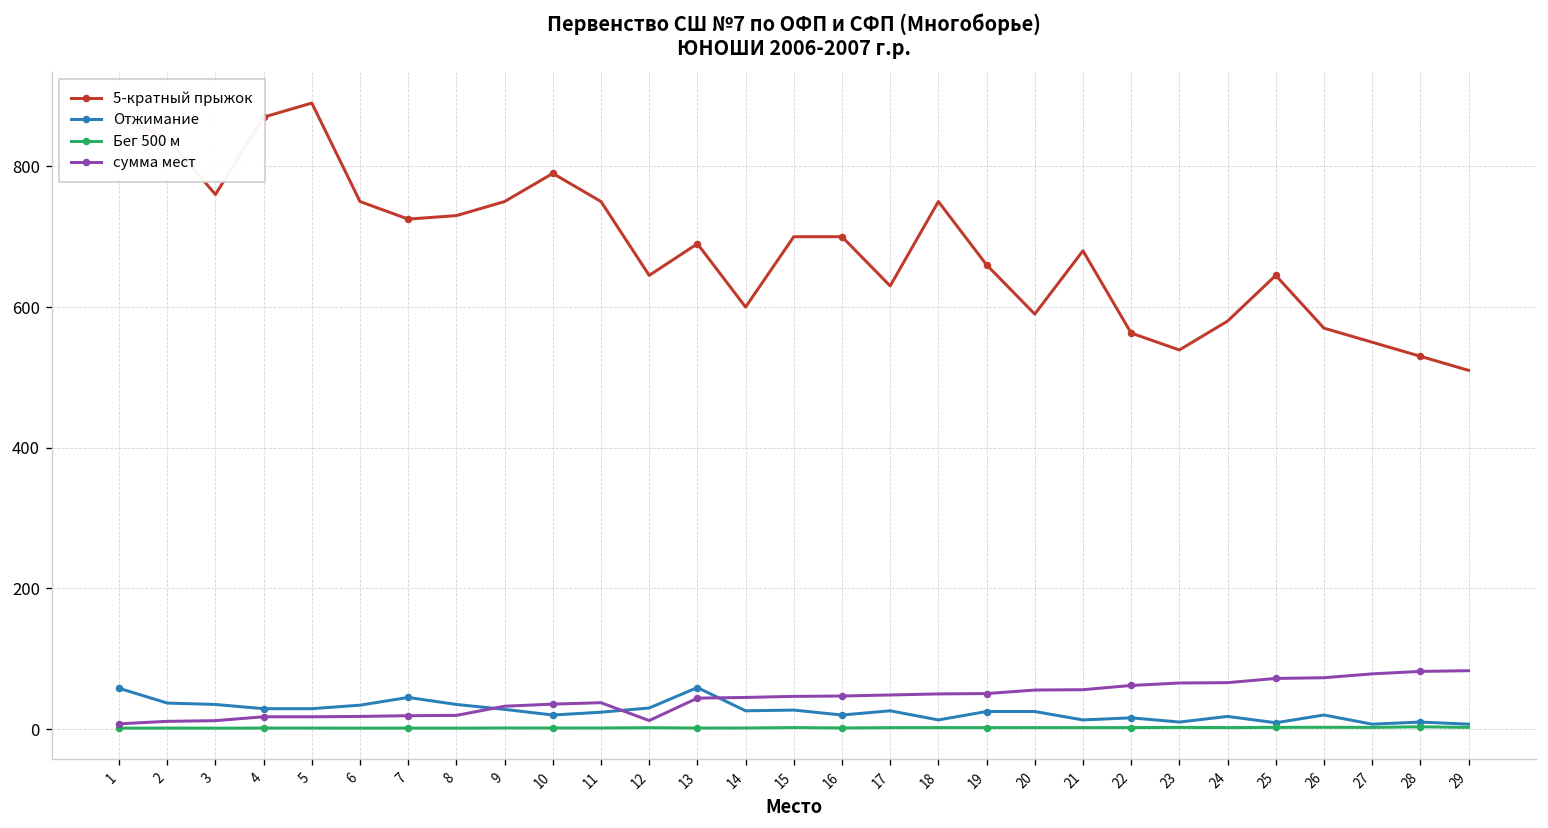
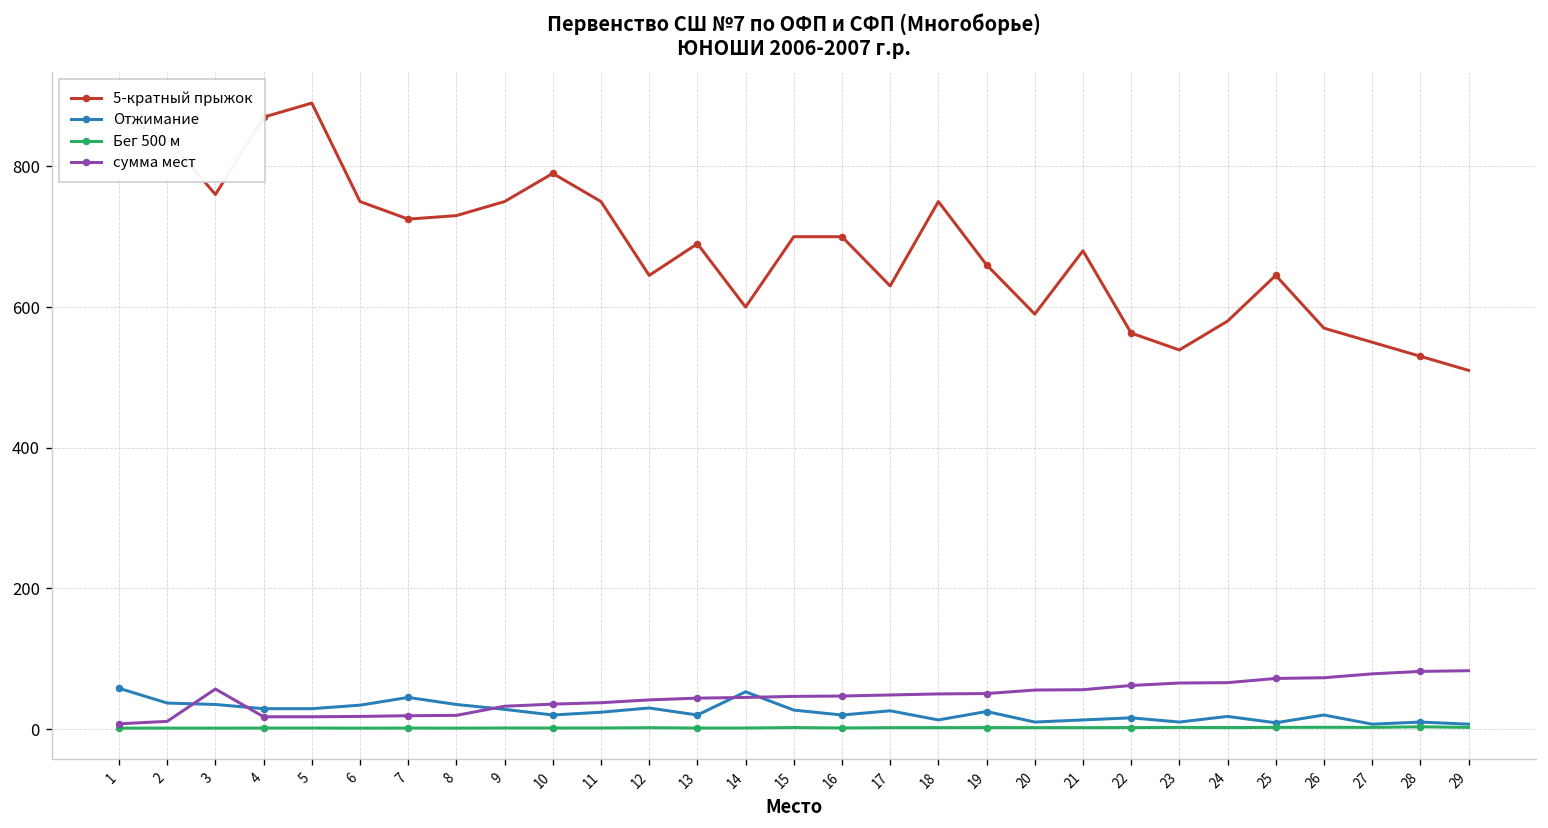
сумма мест, 3: 10 -> 60
сумма мест, 12: 10 -> 40
Отжимание, 13: 60 -> 20
Отжимание, 14: 30 -> 50
Отжимание, 20: 30 -> 10
